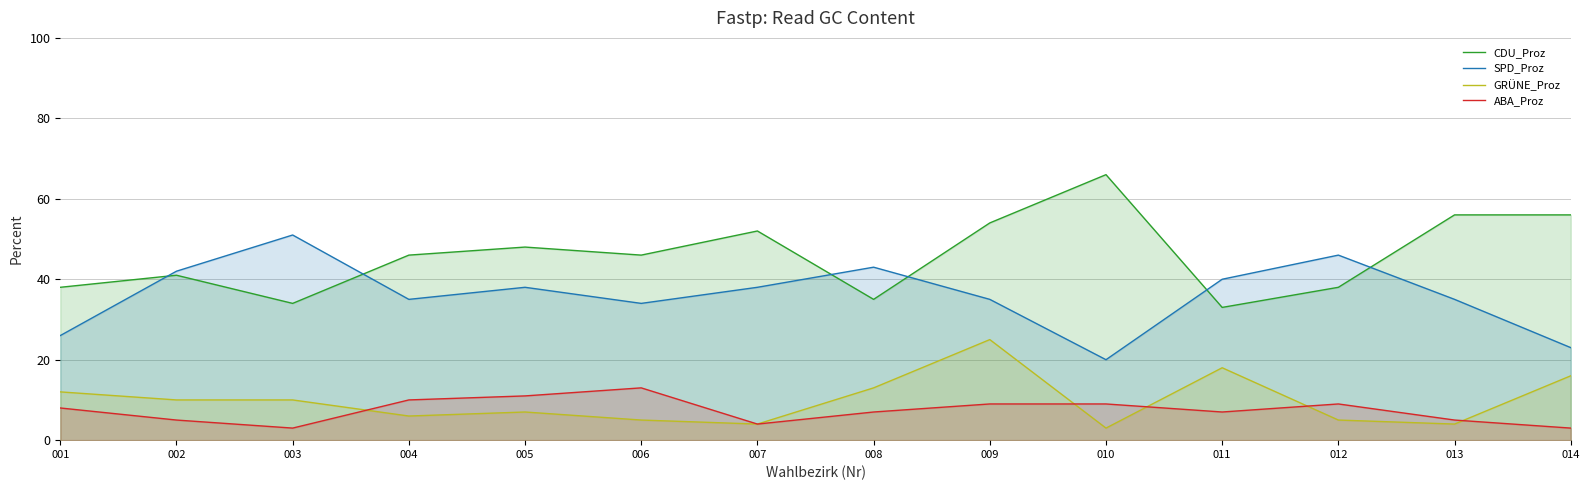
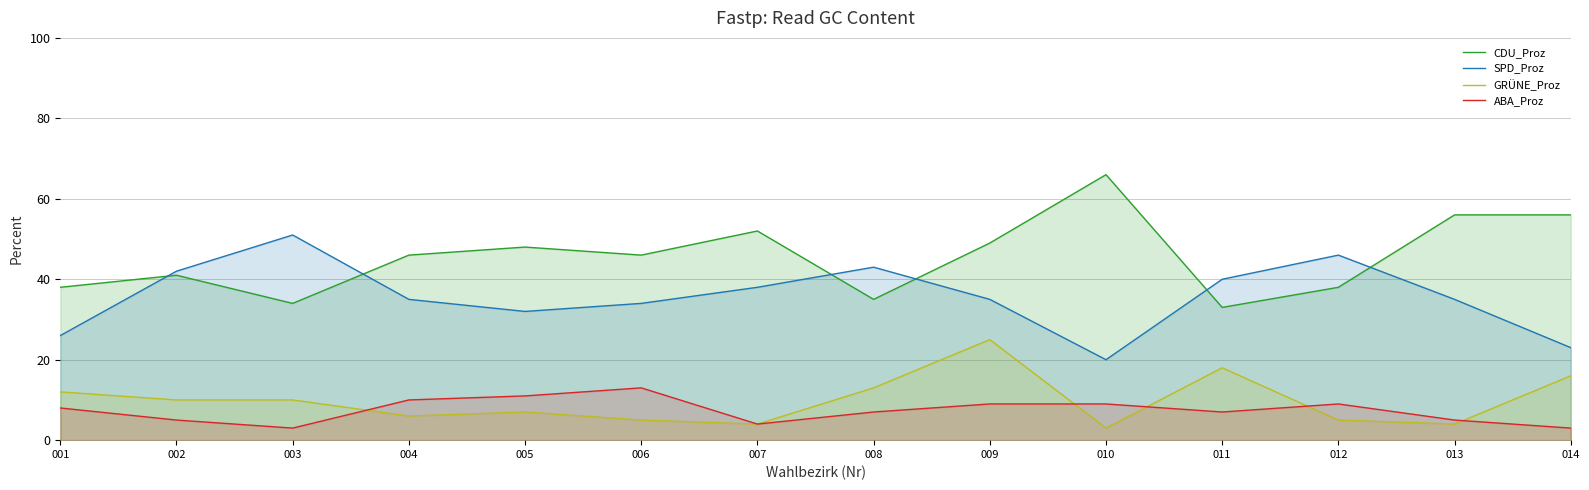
SPD_Proz, 005: 38 -> 32
CDU_Proz, 009: 54 -> 49
